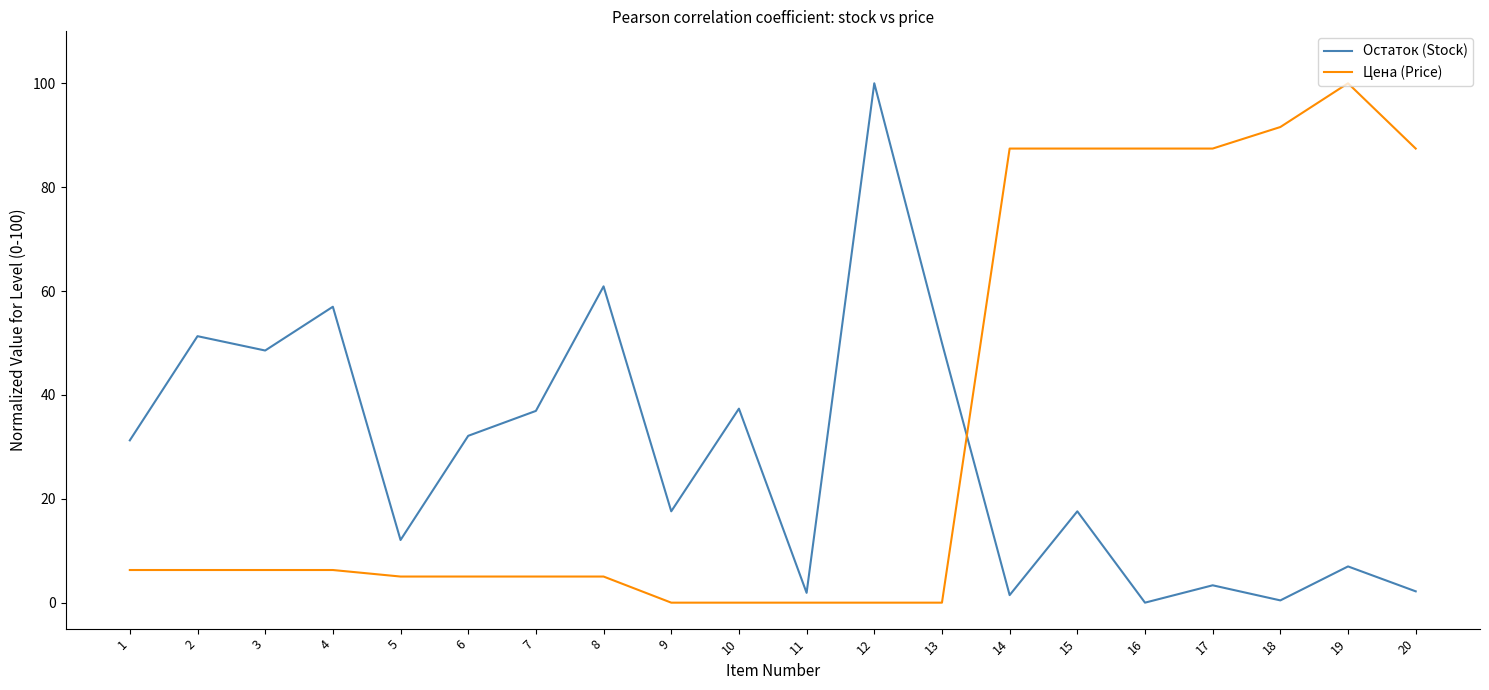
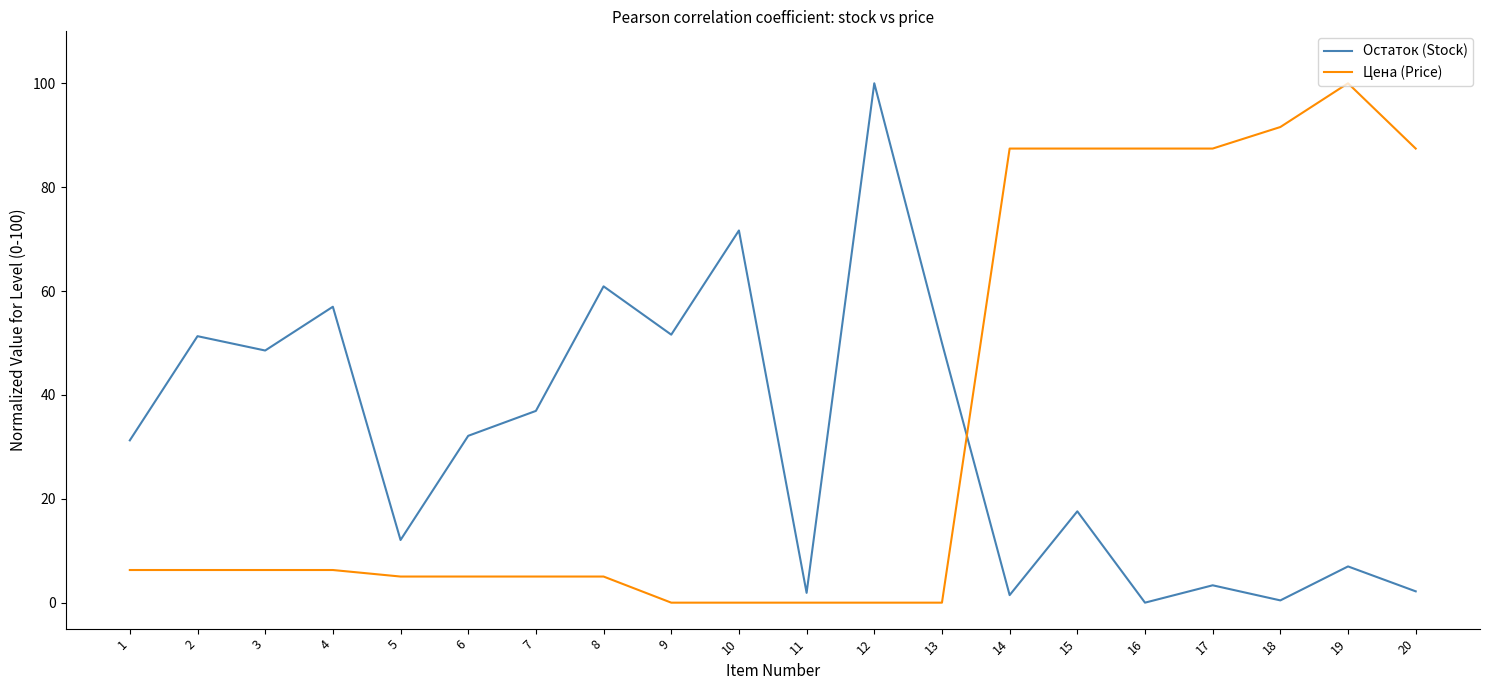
Остаток (Stock), 9: 18 -> 52
Остаток (Stock), 10: 37 -> 72
